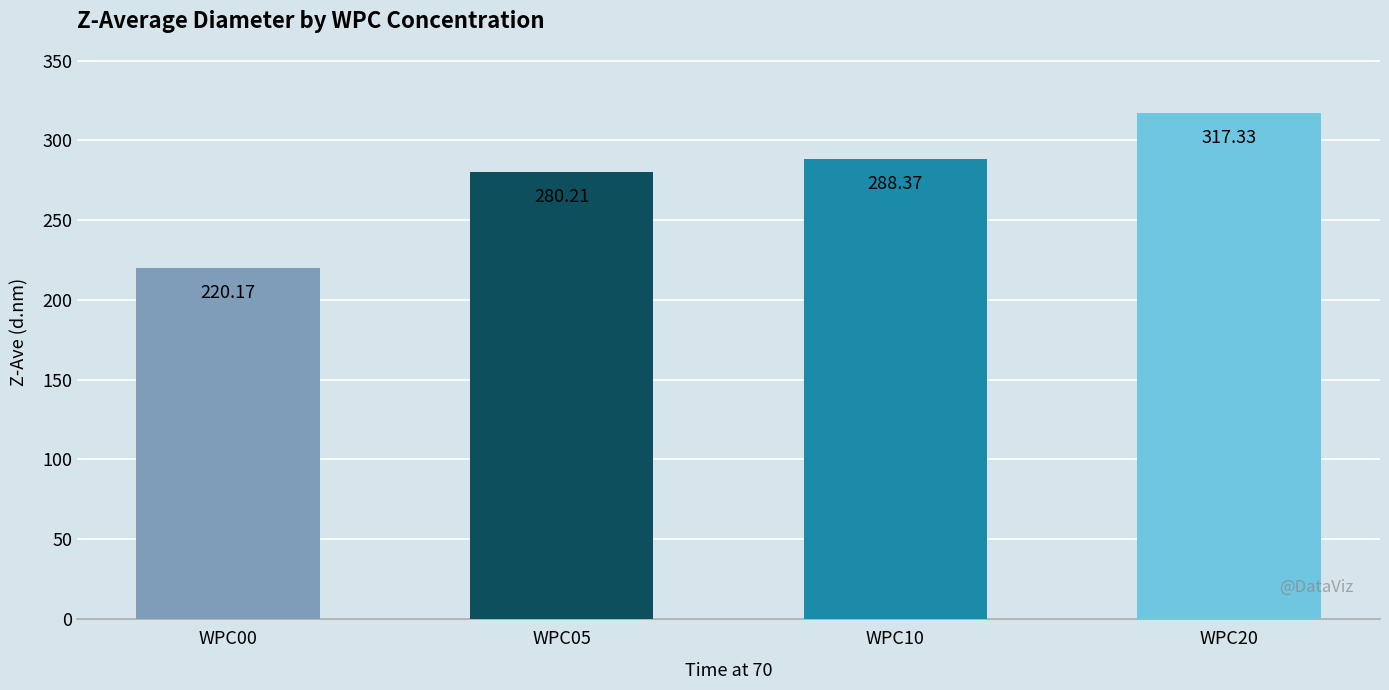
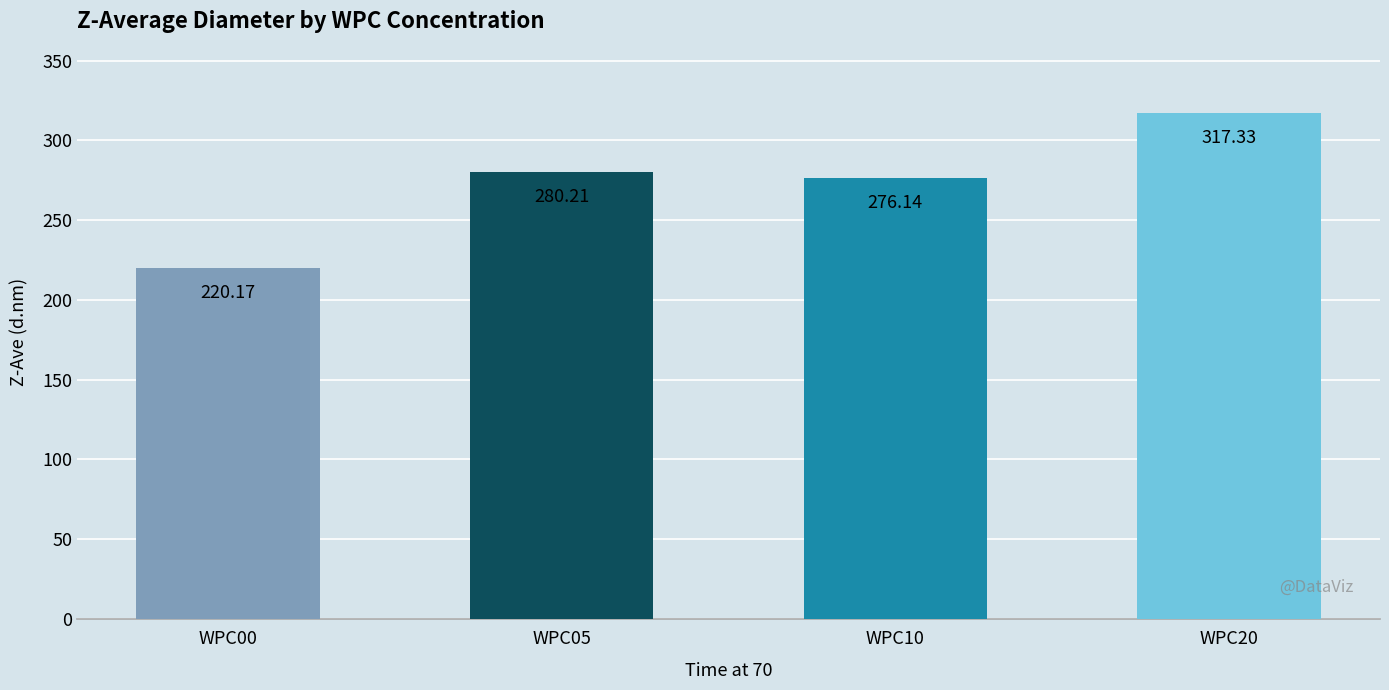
WPC10: 288.37 -> 276.14
